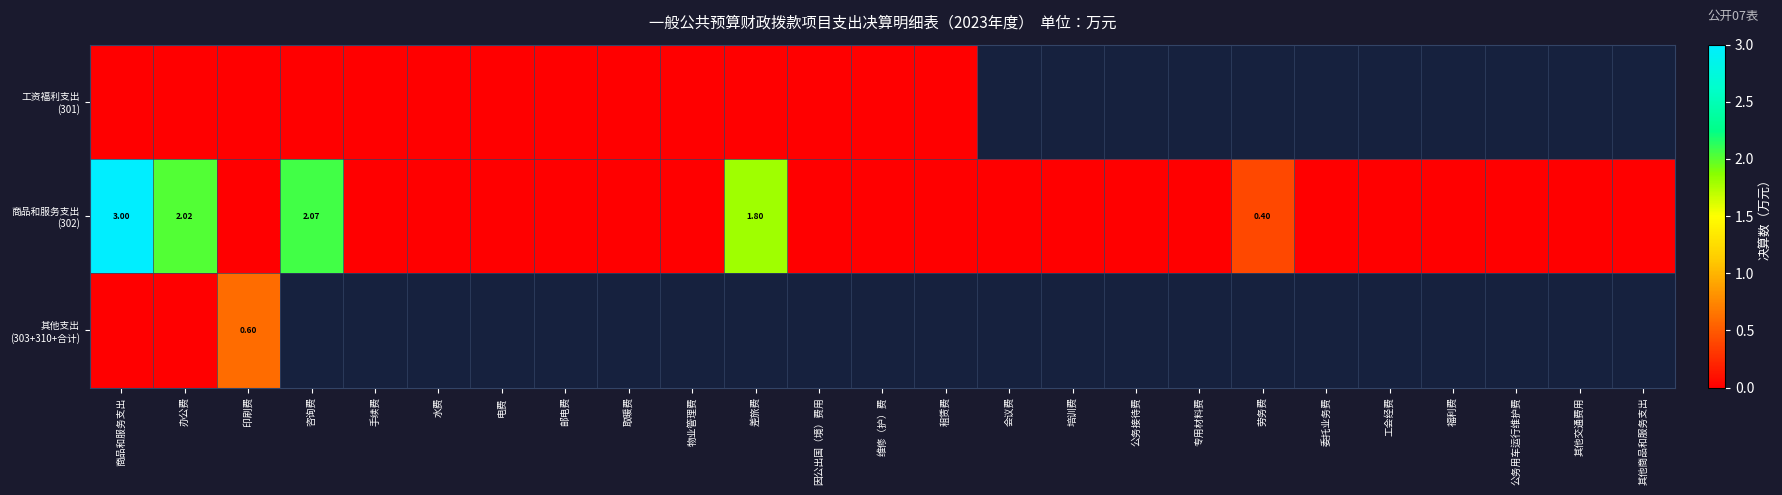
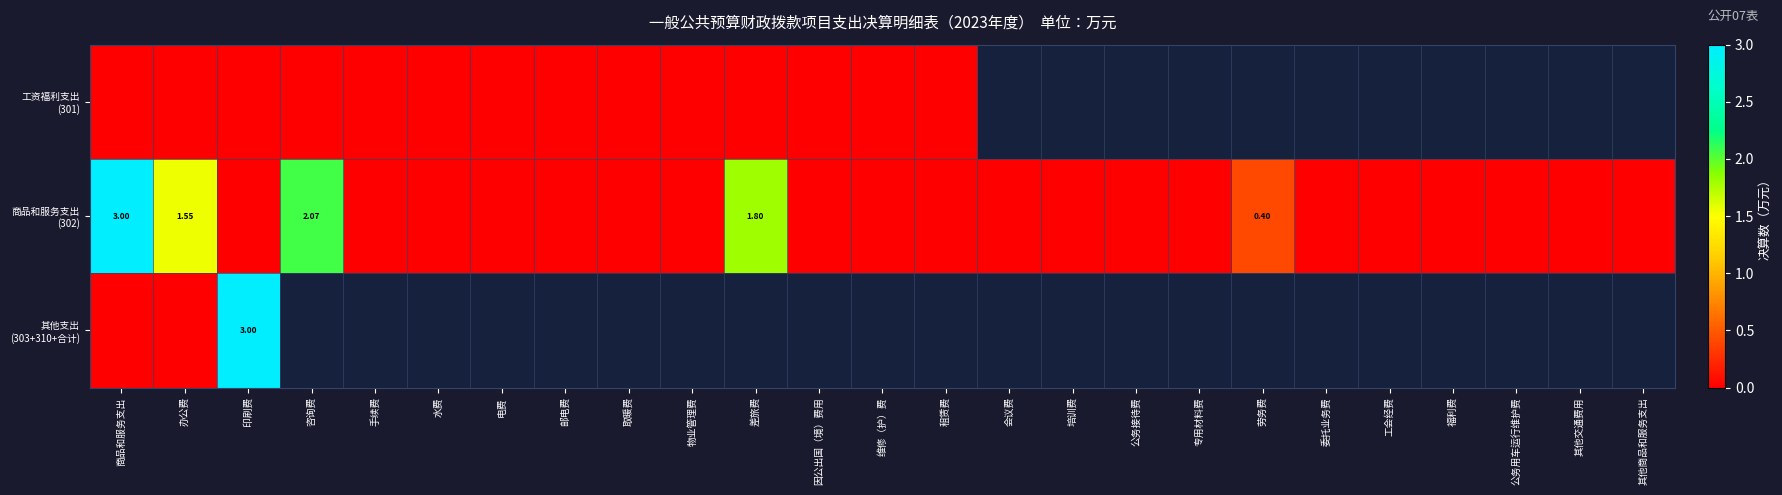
商品和服务支出 (302), 办公费: 2.02 -> 1.55
其他支出 (303+310+合计), 印刷费: 0.60 -> 3.00
